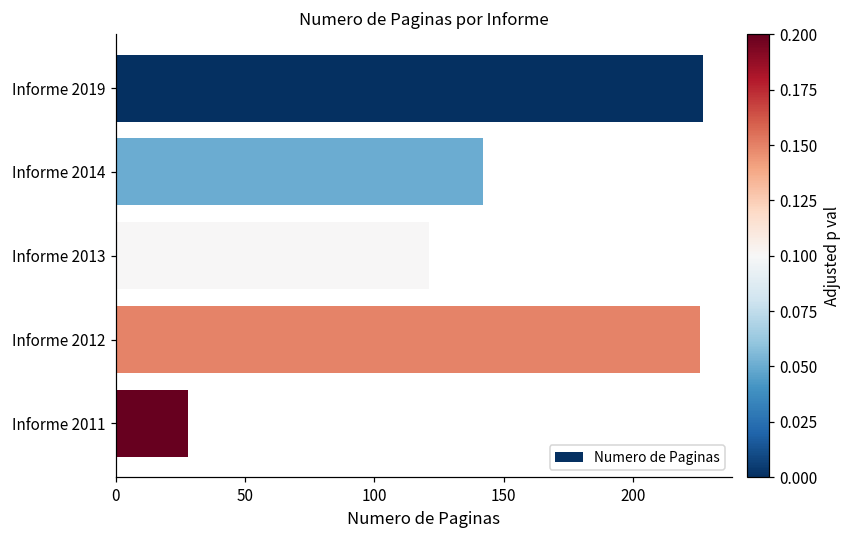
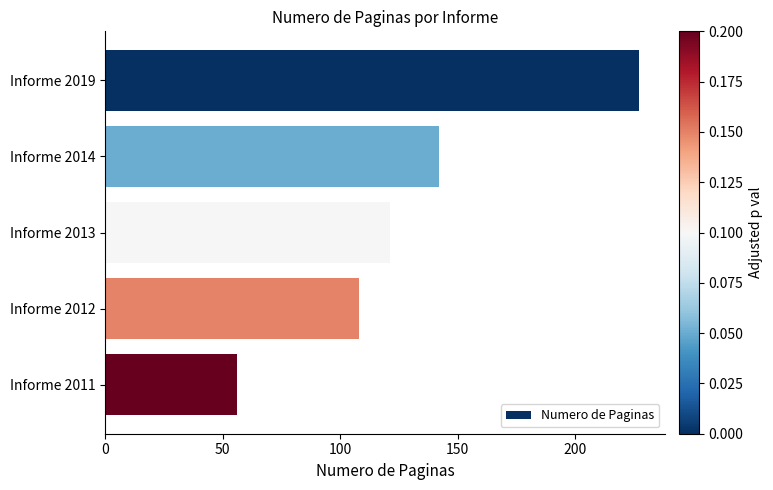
Informe 2012: 226 -> 108
Informe 2011: 28 -> 56
